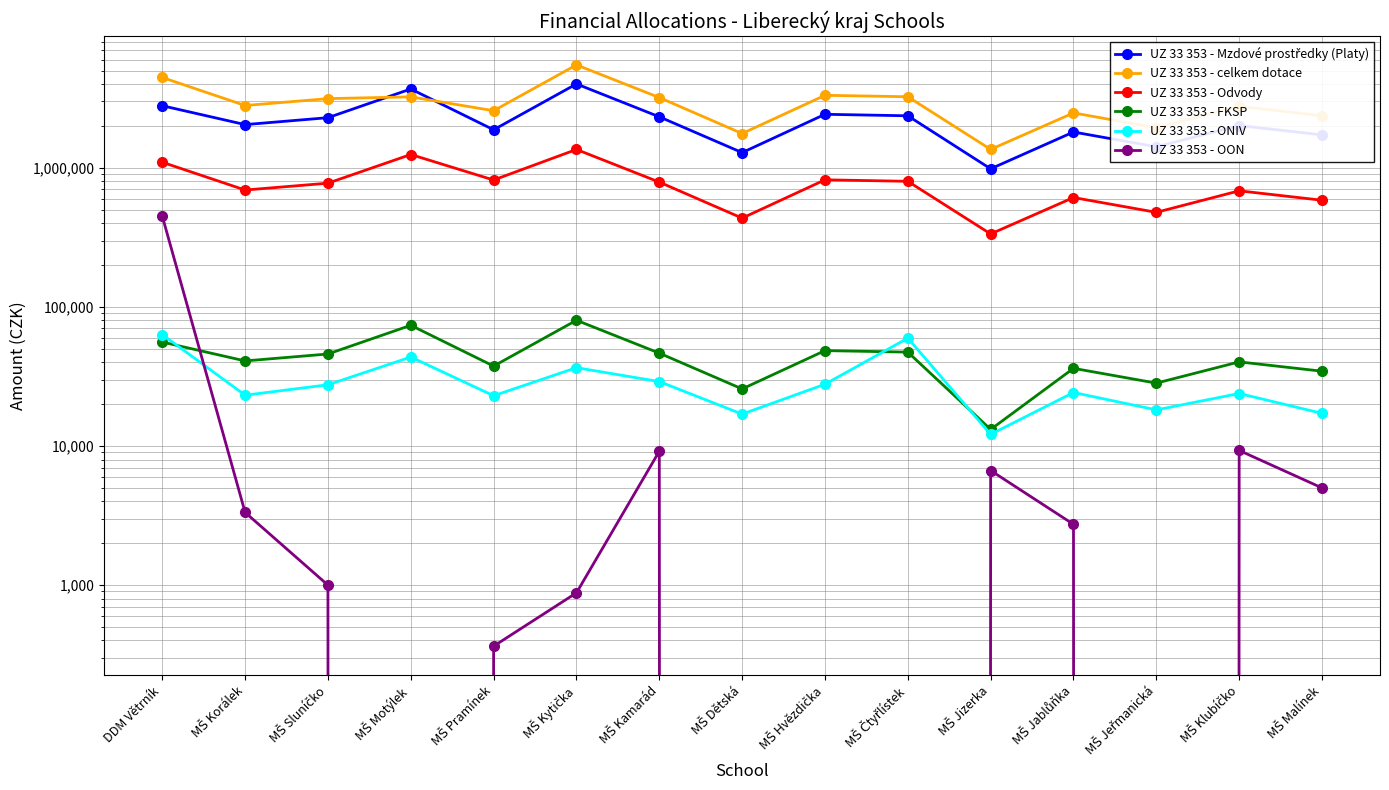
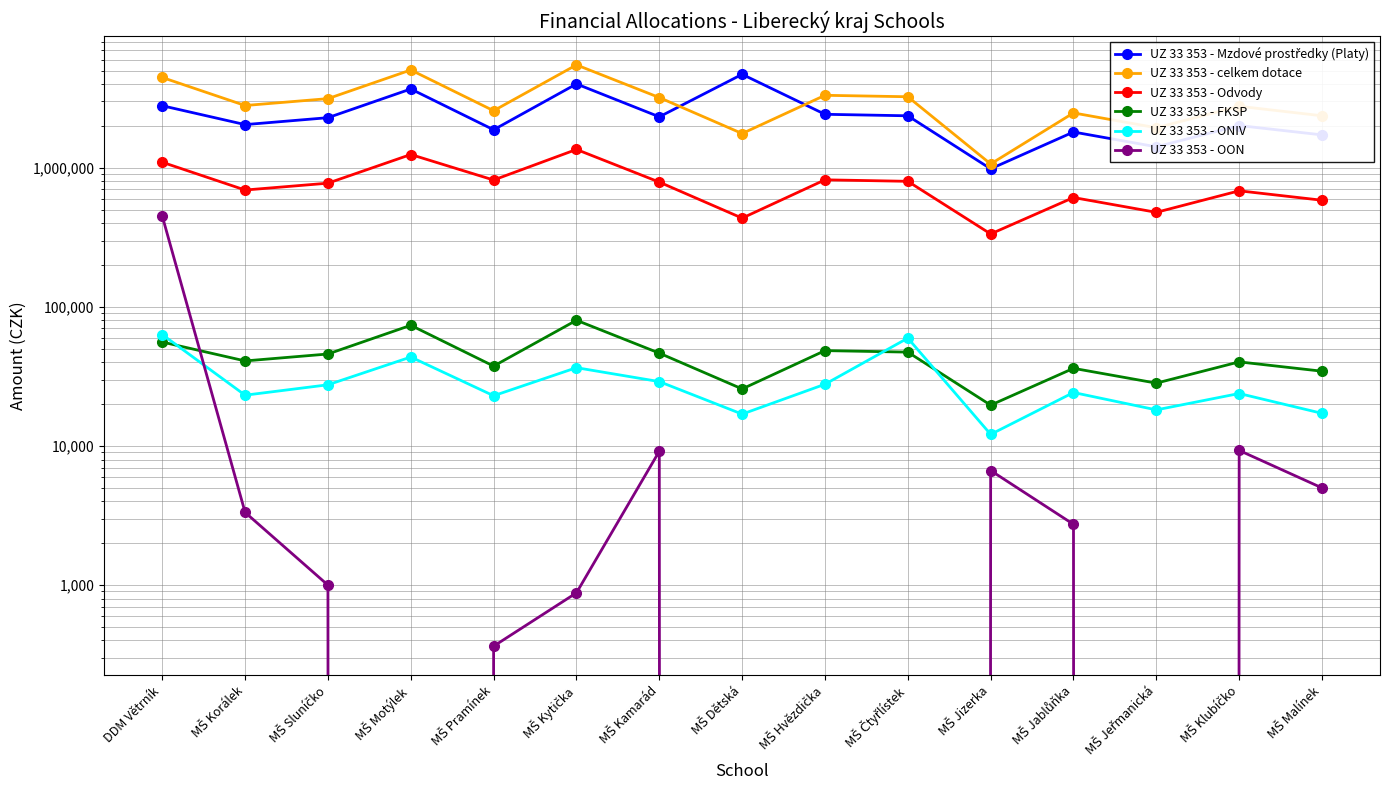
UZ 33 353 - celkem dotace, MŠ Motýlek: 3,200,000 -> 5,100,000
UZ 33 353 - Mzdové prostředky (Platy), MŠ Dětská: 1,300,000 -> 4,700,000
UZ 33 353 - celkem dotace, MŠ Jizerka: 1,400,000 -> 1,100,000
UZ 33 353 - FKSP, MŠ Jizerka: 13,000 -> 20,000
